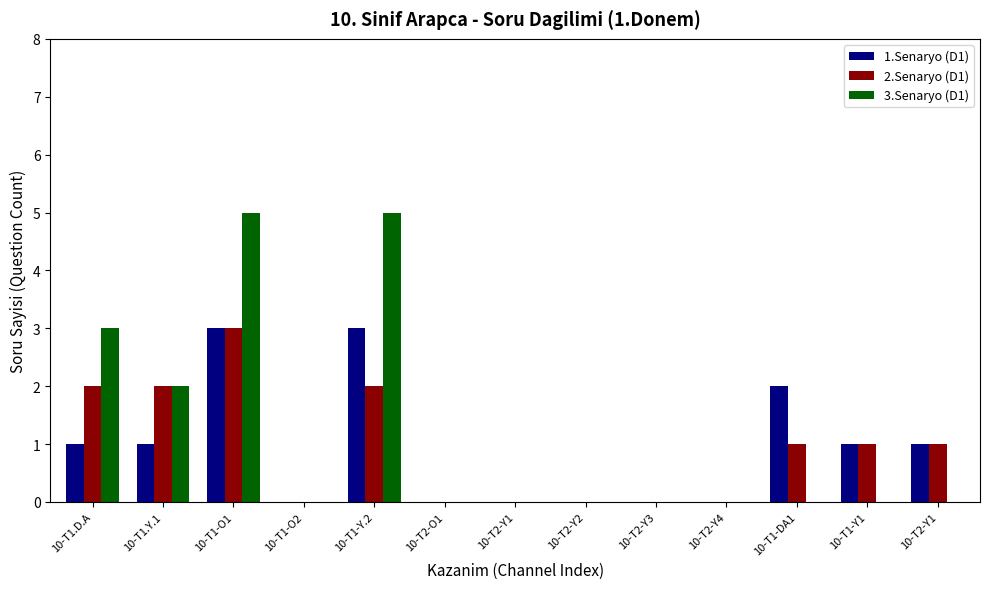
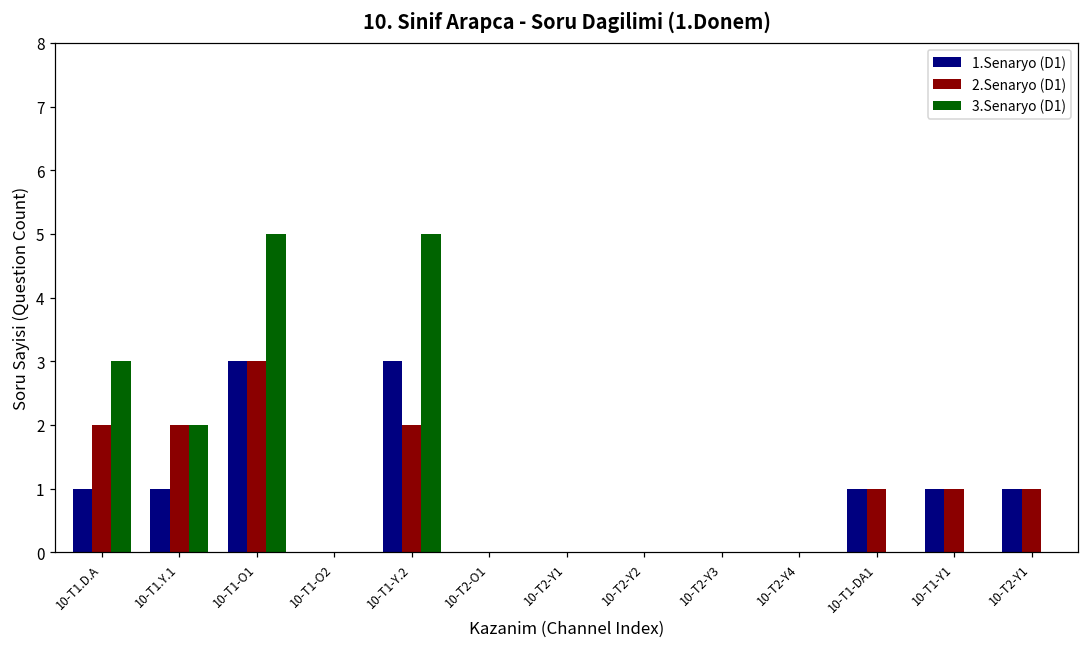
1.Senaryo (D1), 10-T1-DA1: 2 -> 1
